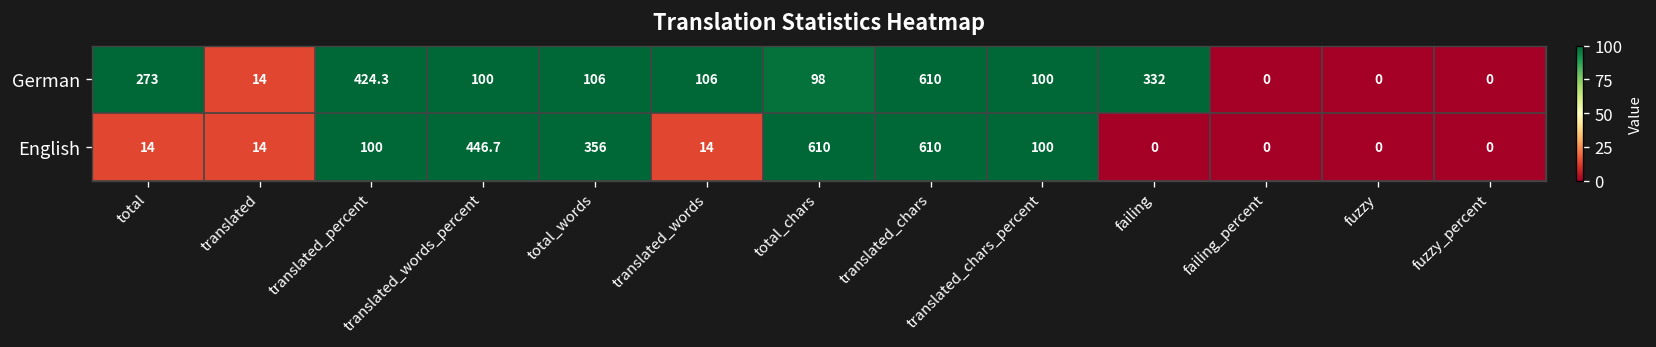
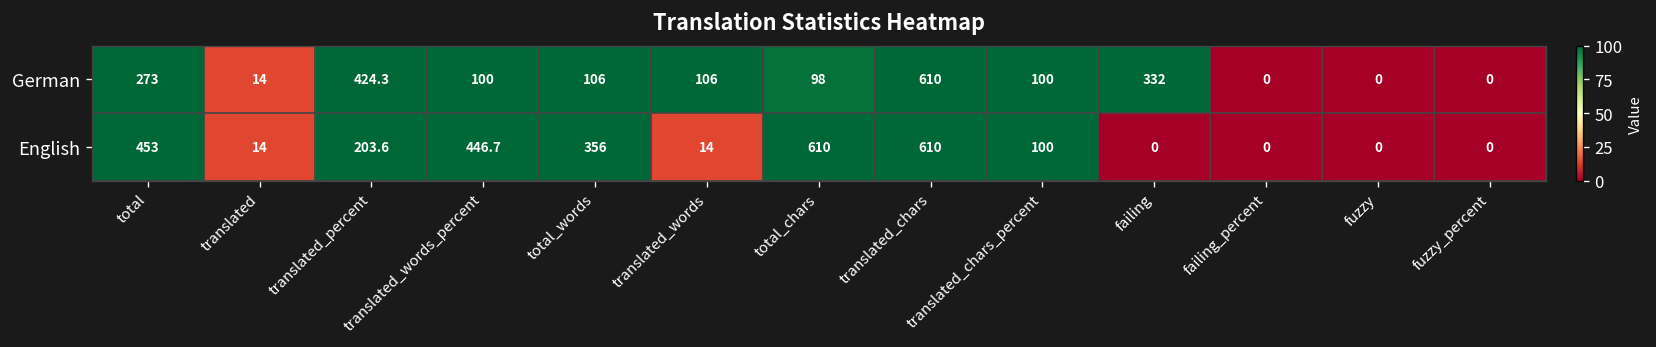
English, total: 14 -> 453
English, translated_percent: 100 -> 203.6
